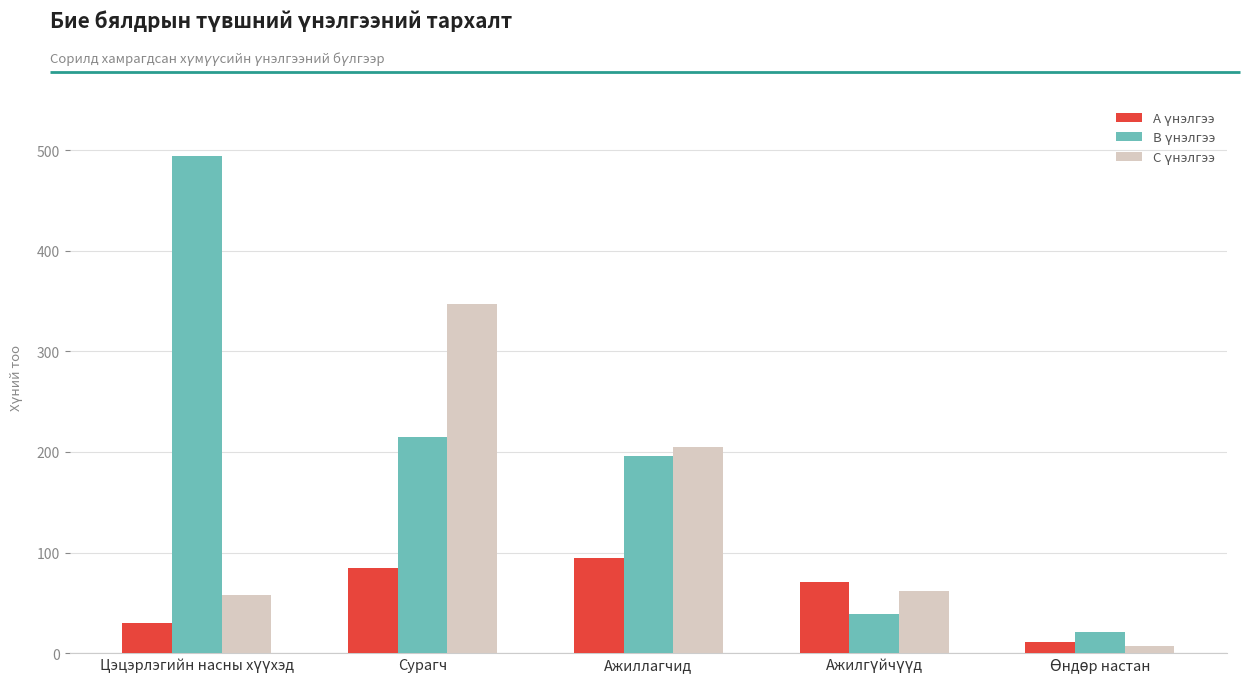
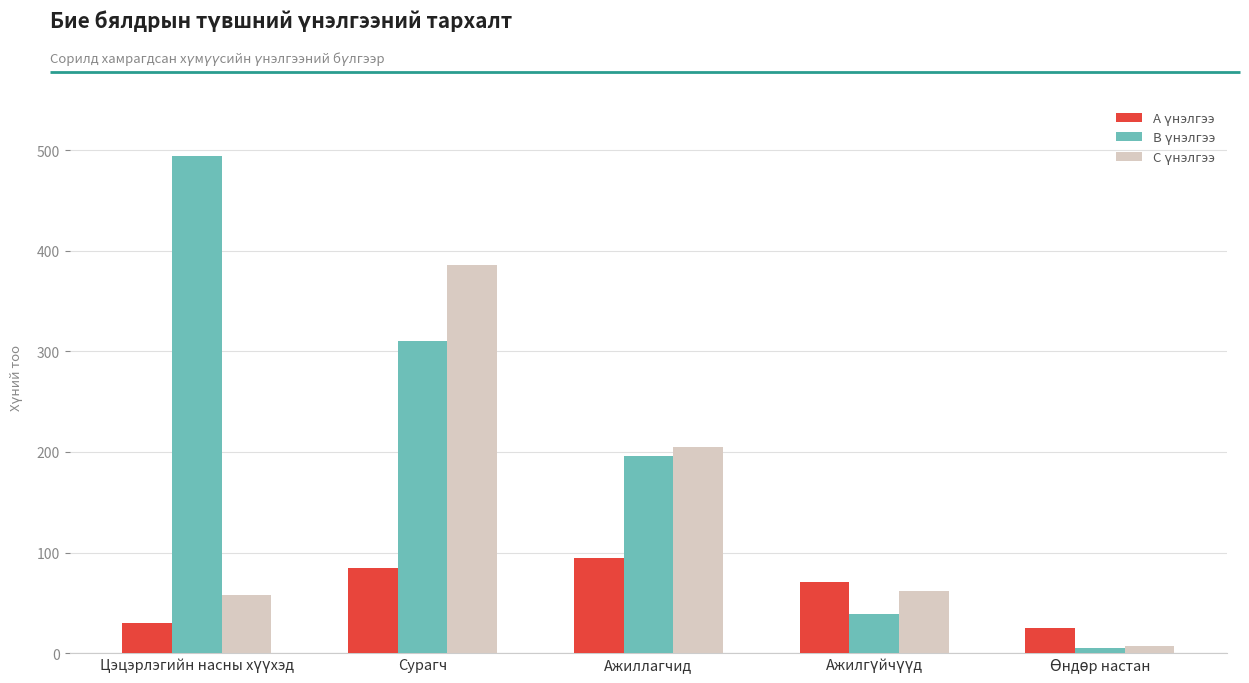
B үнэлгээ, Сурагч: 215 -> 310
C үнэлгээ, Сурагч: 347 -> 386
A үнэлгээ, Өндөр настан: 11 -> 25
B үнэлгээ, Өндөр настан: 21 -> 5
